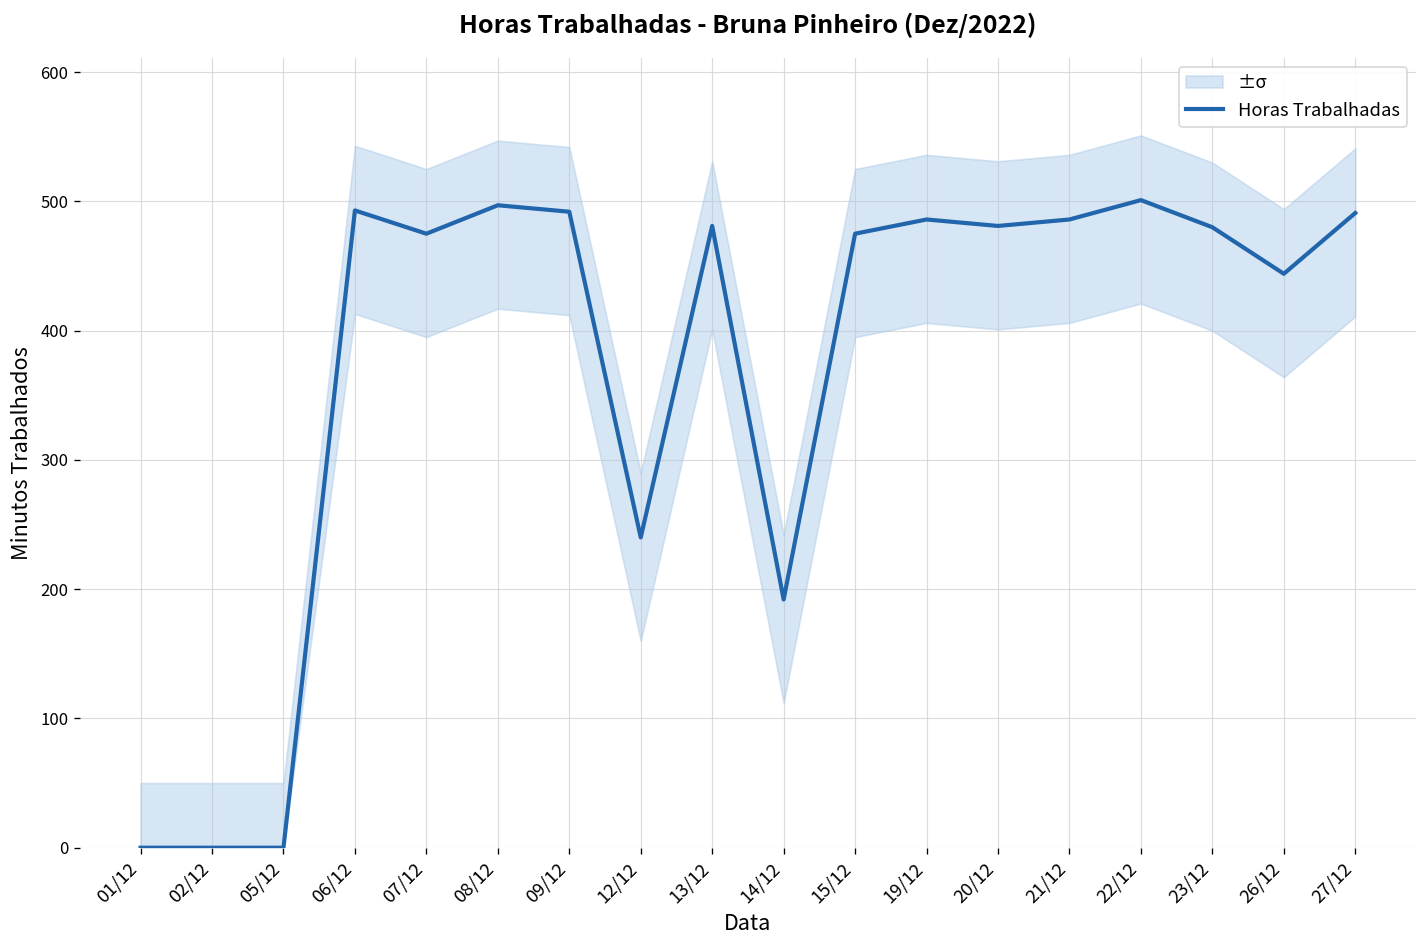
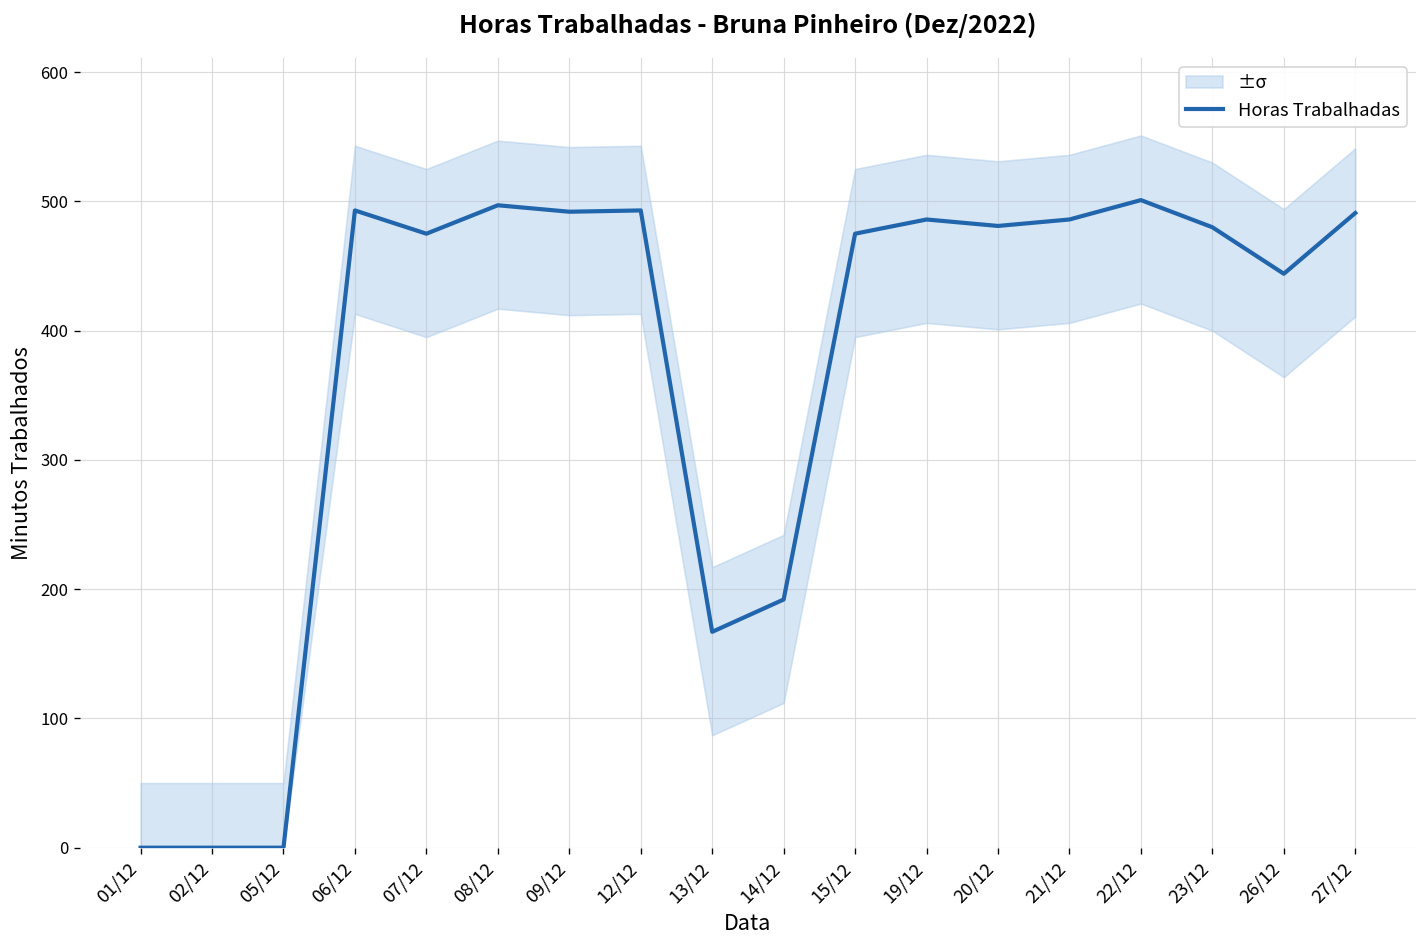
Horas Trabalhadas, 12/12: 240 -> 493
Horas Trabalhadas, 13/12: 481 -> 167
